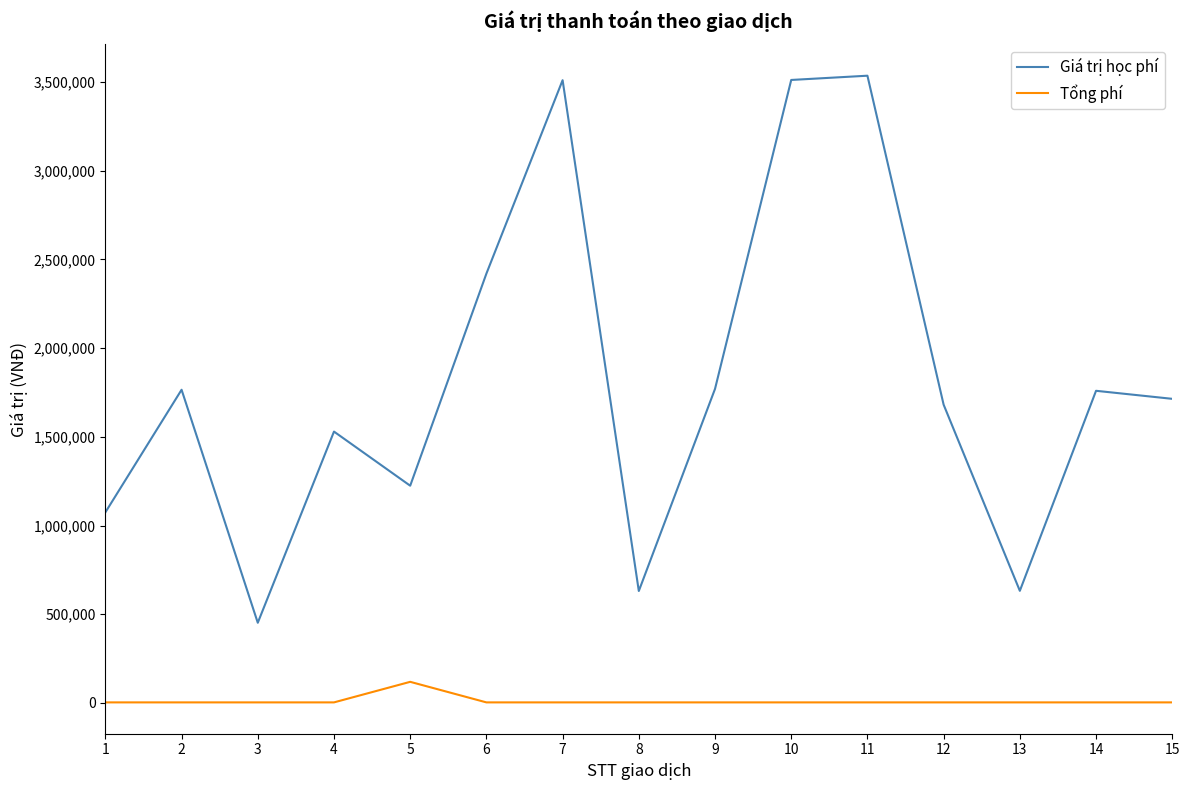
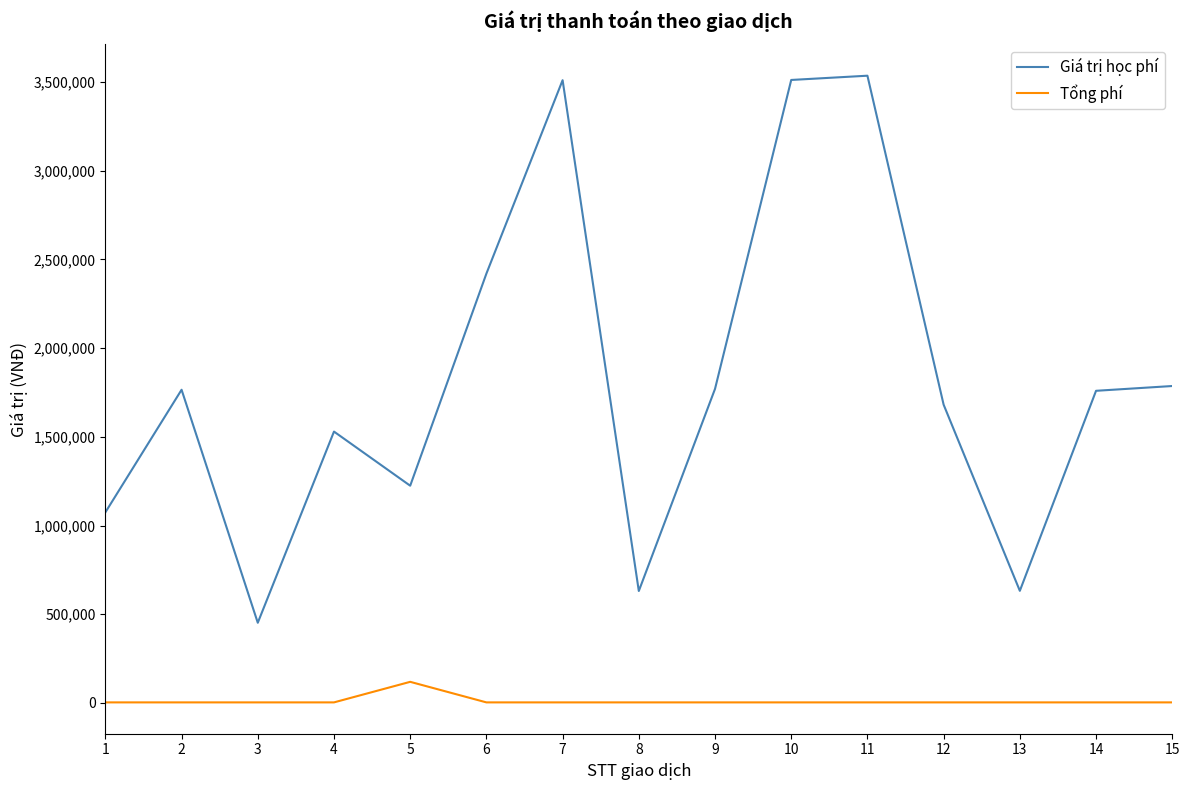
Giá trị học phí, 15: 1,710,000 -> 1,790,000
